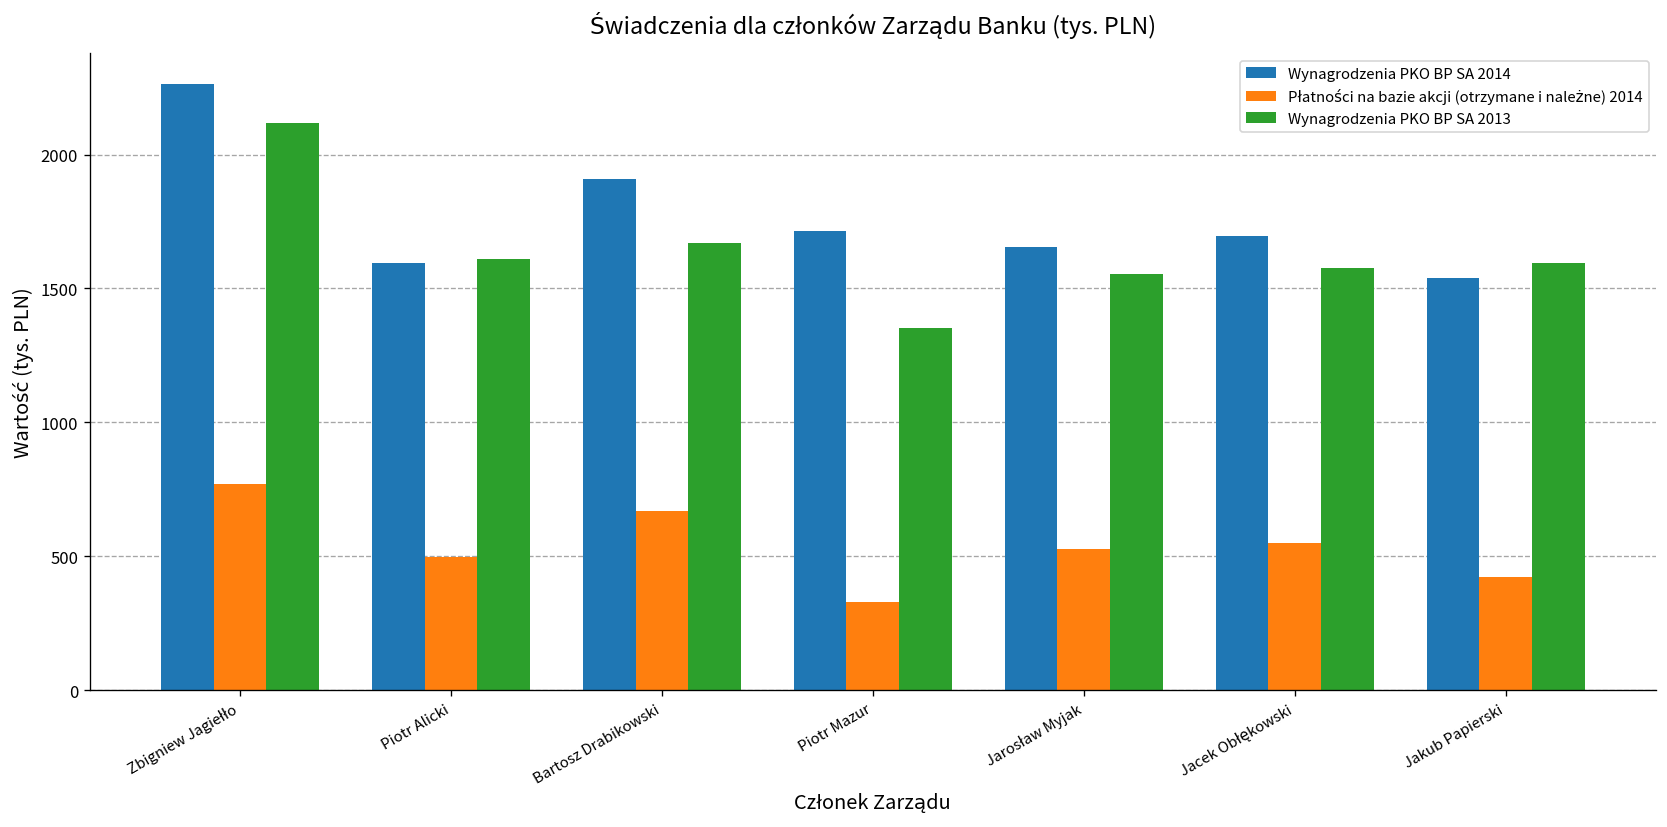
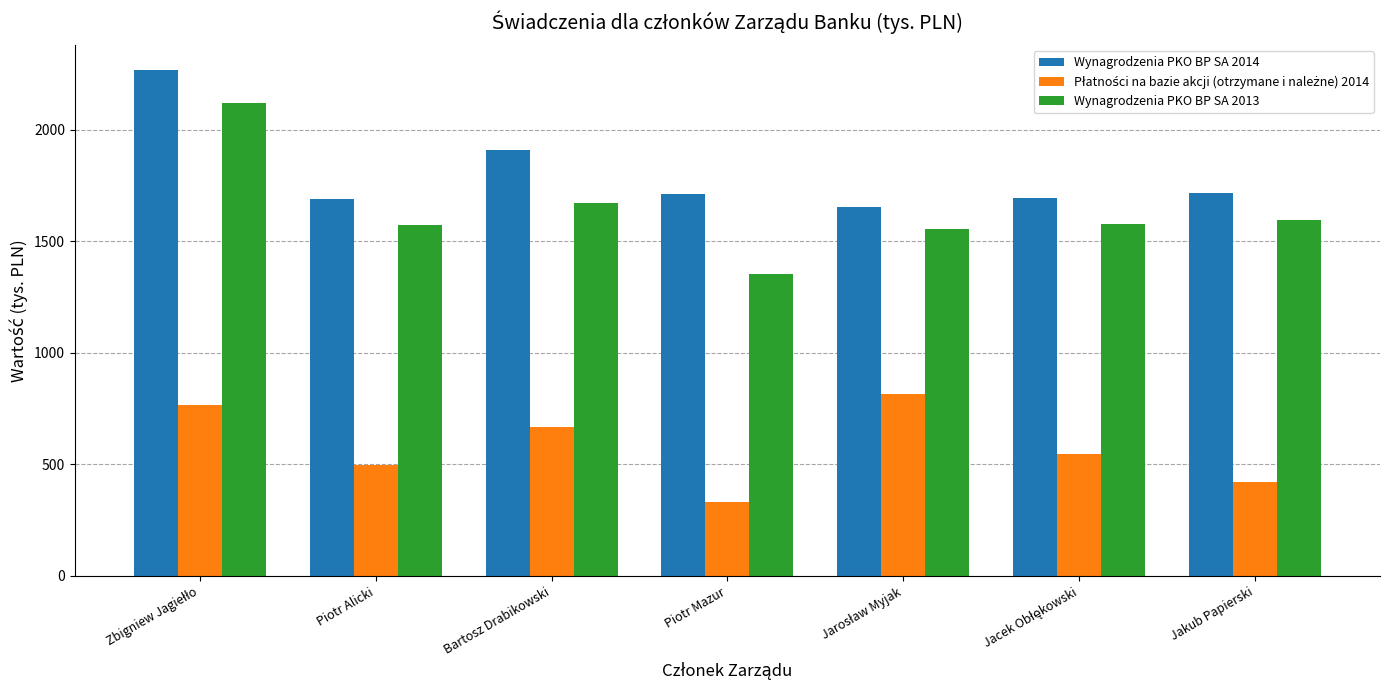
Wynagrodzenia PKO BP SA 2014, Piotr Alicki: 1590 -> 1690
Wynagrodzenia PKO BP SA 2013, Piotr Alicki: 1610 -> 1570
Płatności na bazie akcji (otrzymane i należne) 2014, Jarosław Myjak: 530 -> 810
Wynagrodzenia PKO BP SA 2014, Jakub Papierski: 1540 -> 1720
